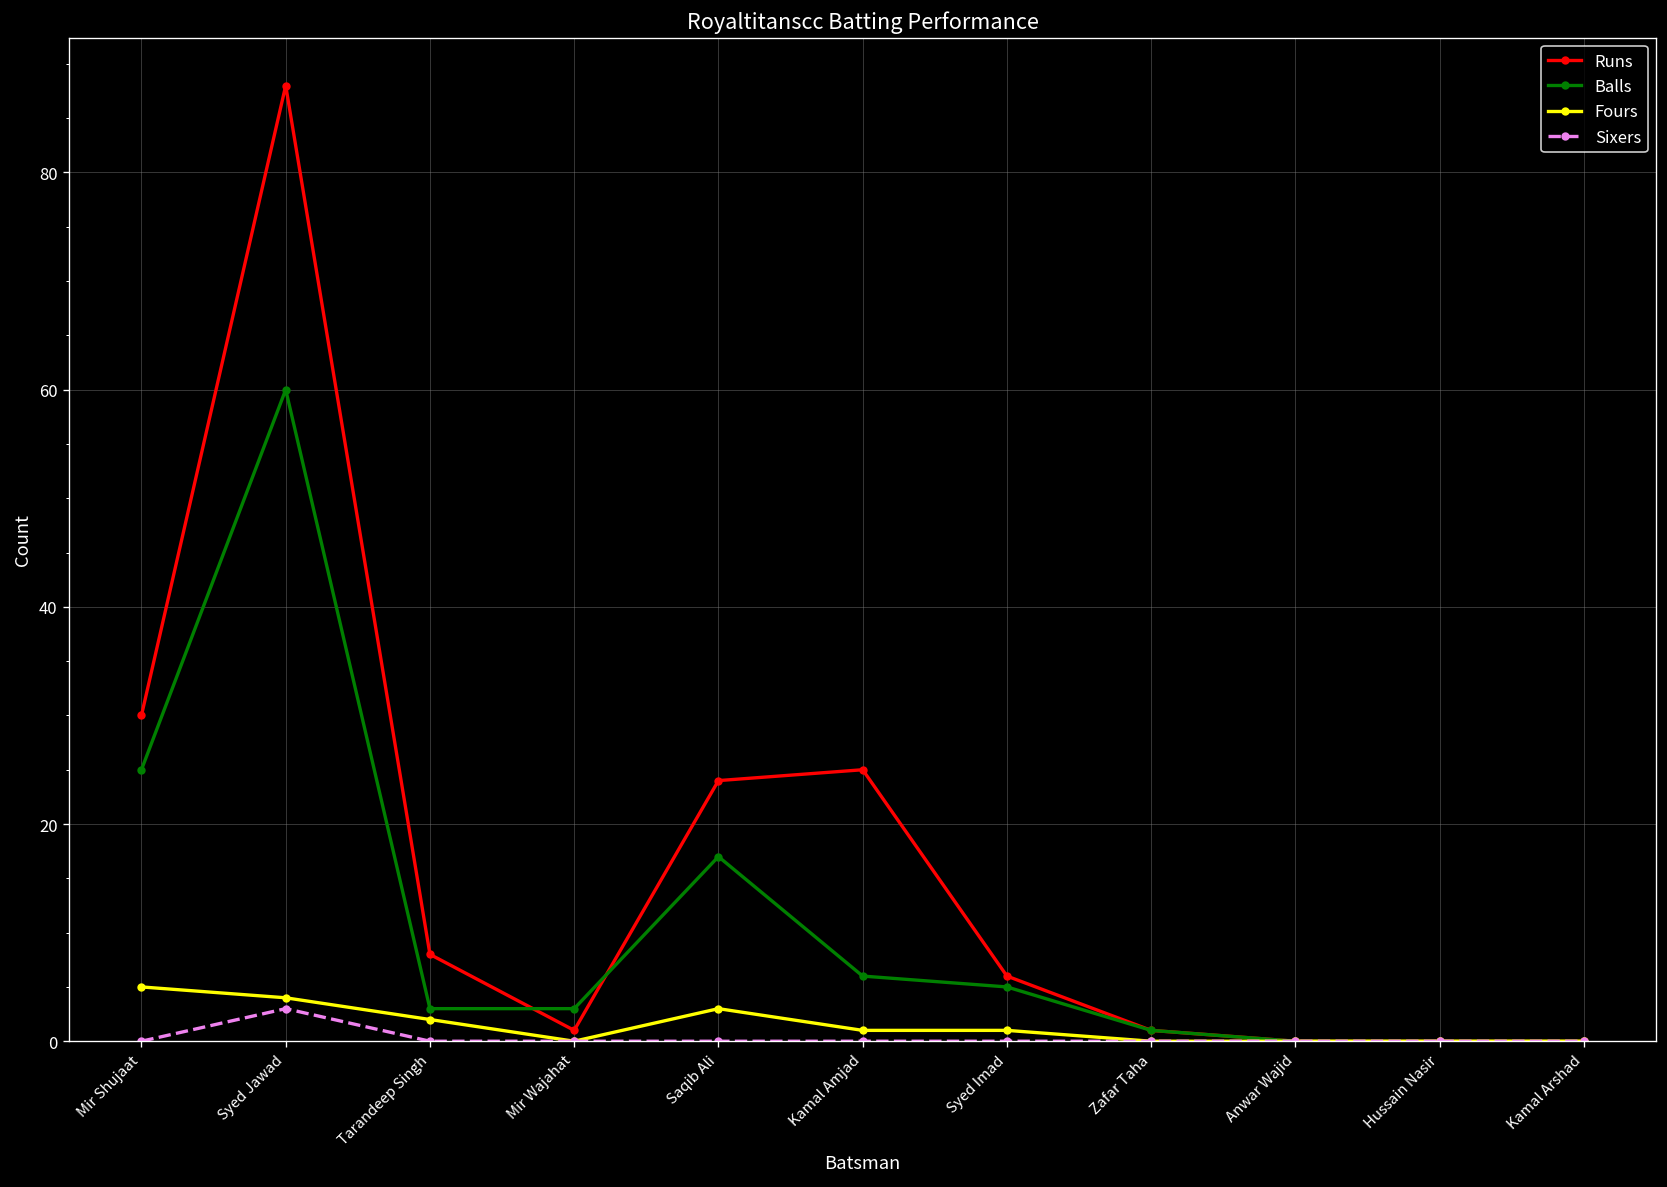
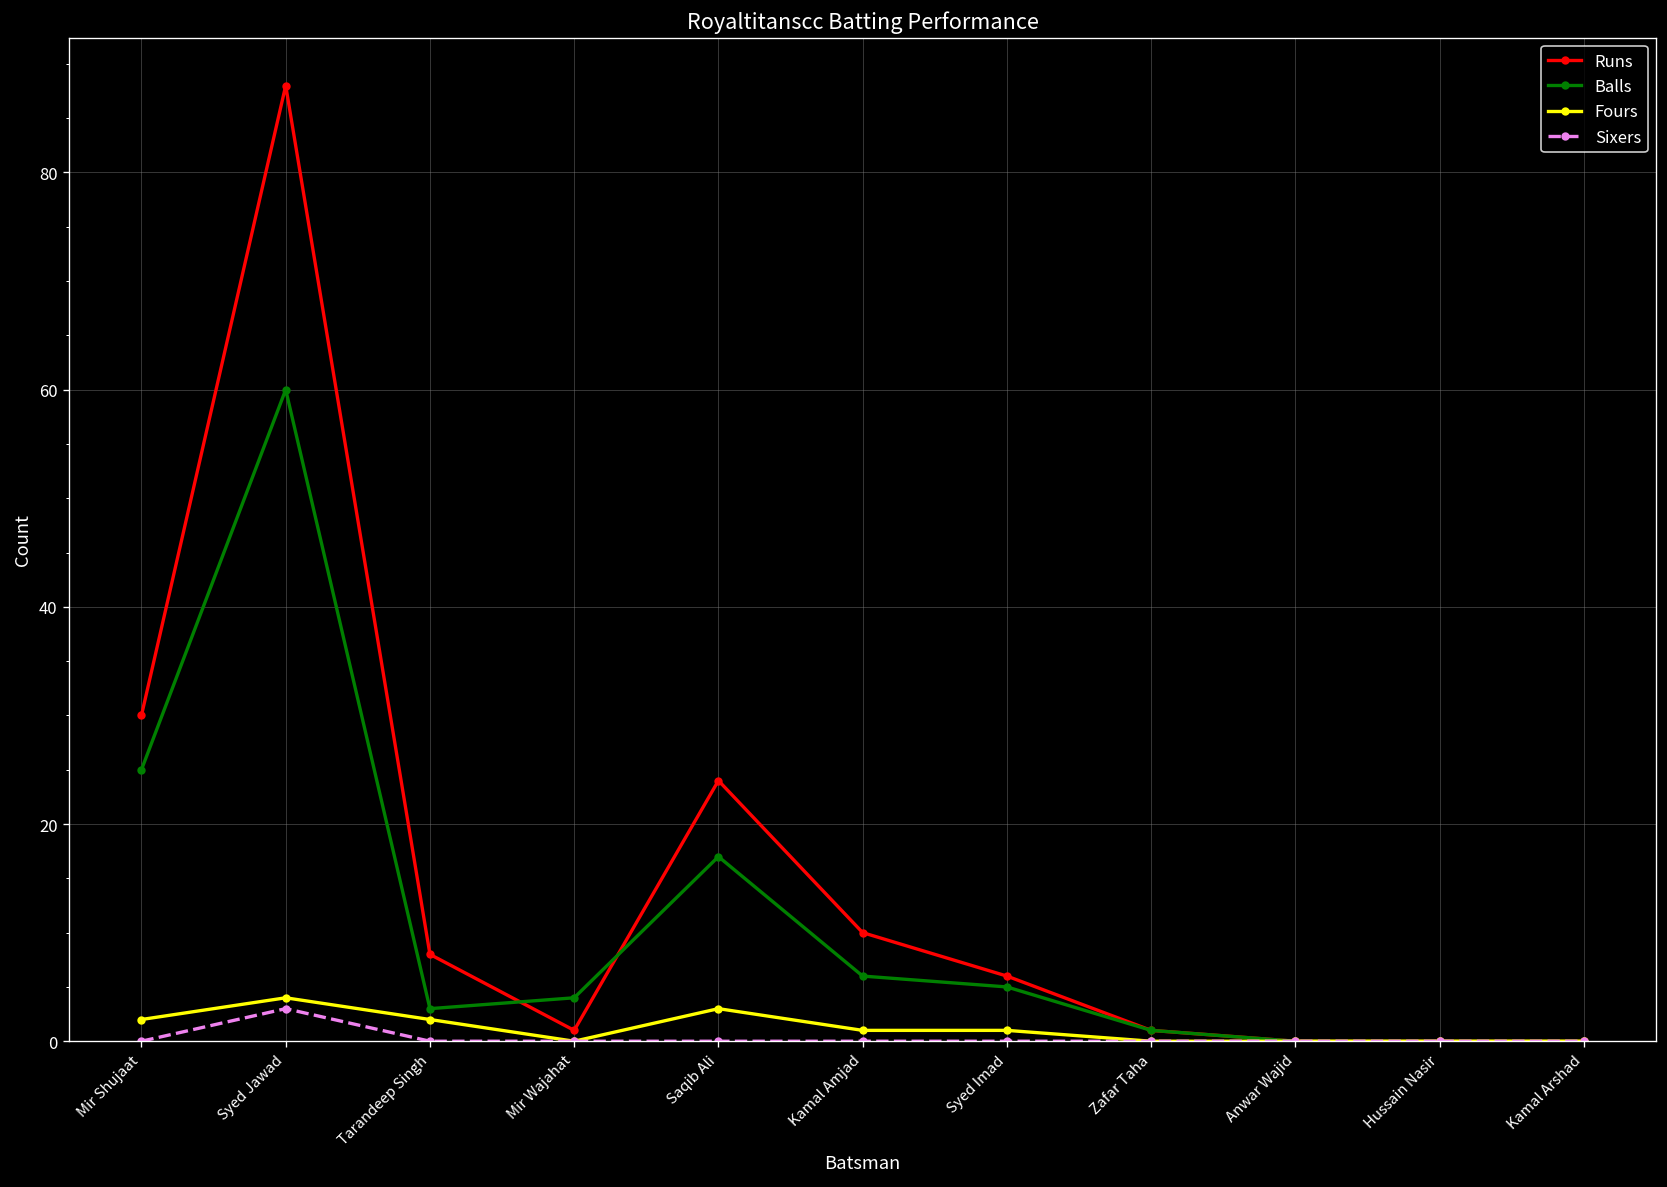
Fours, Mir Shujaat: 5 -> 2
Balls, Mir Wajahat: 3 -> 4
Runs, Kamal Amjad: 25 -> 10
